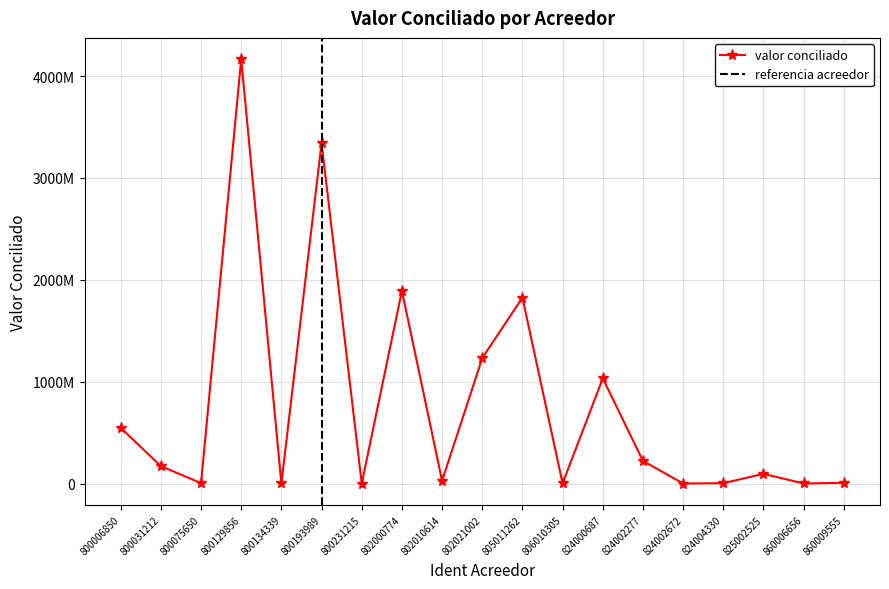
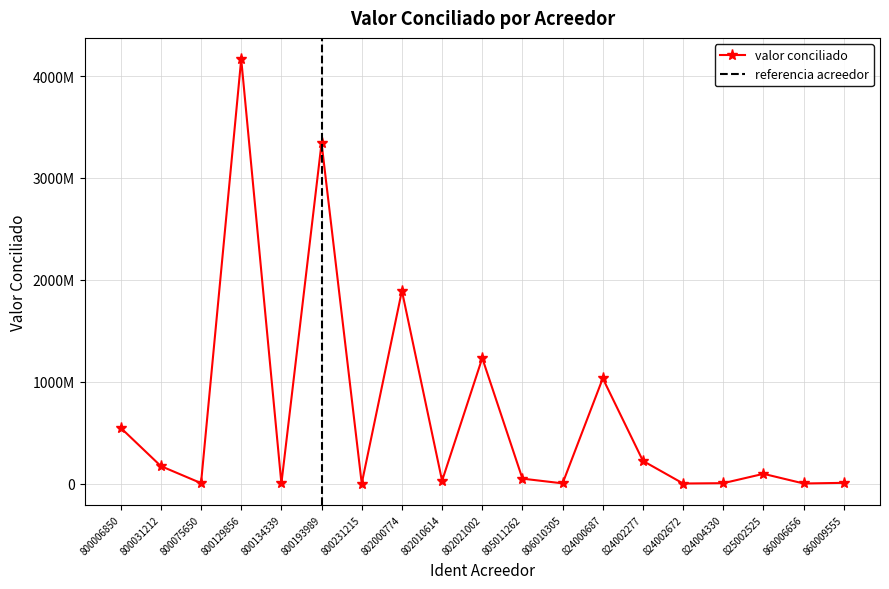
805011262: 1820000000 -> 50000000
